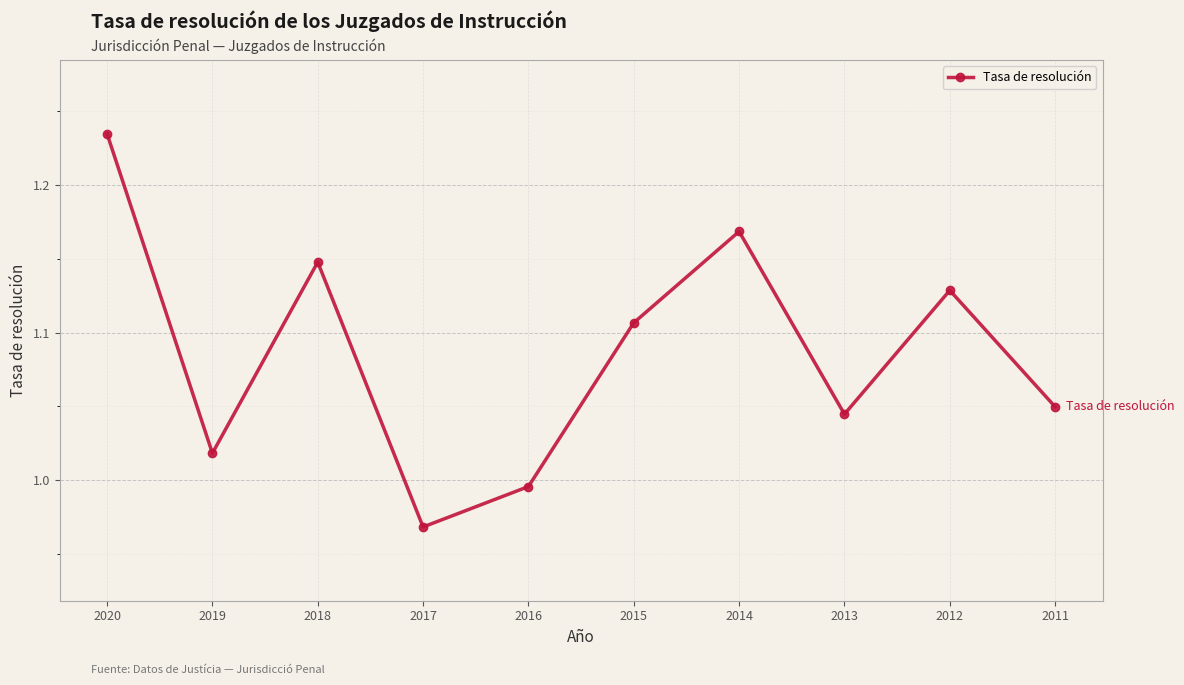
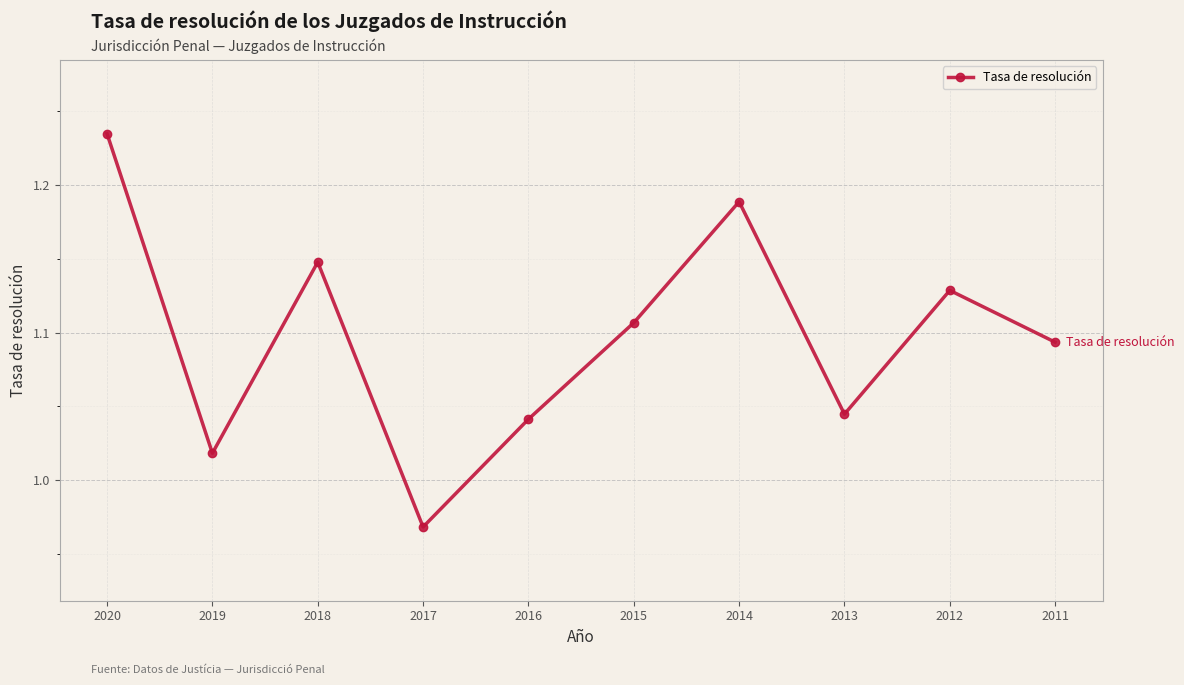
2016: 0.996 -> 1.041
2014: 1.169 -> 1.189
2011: 1.050 -> 1.093
